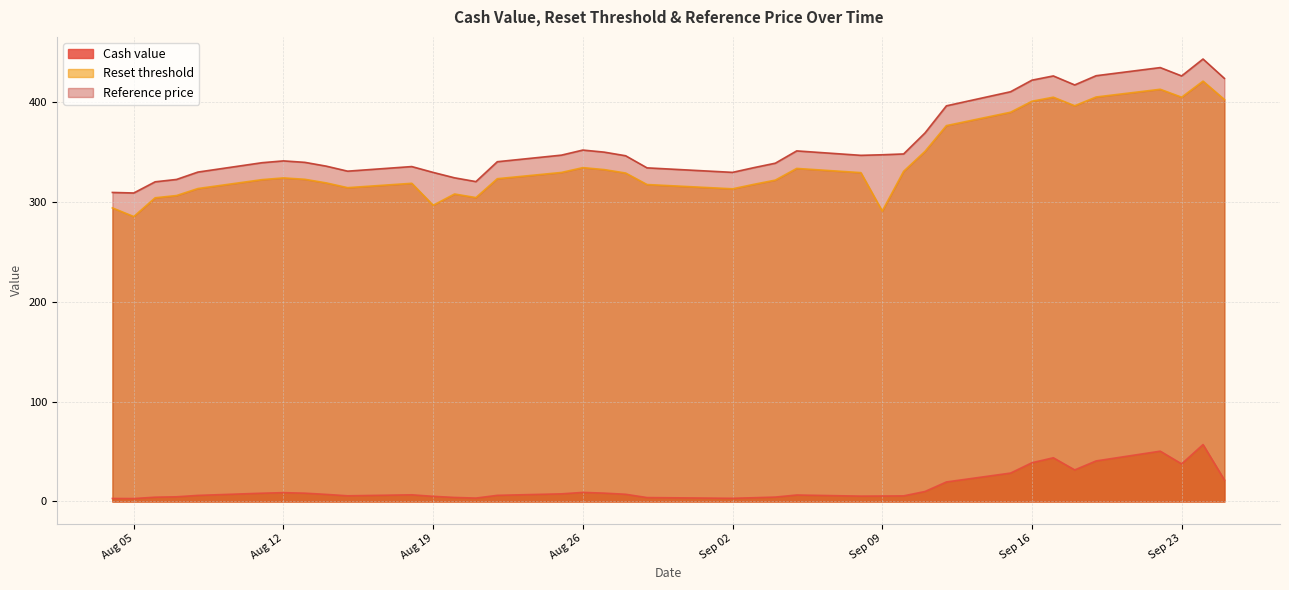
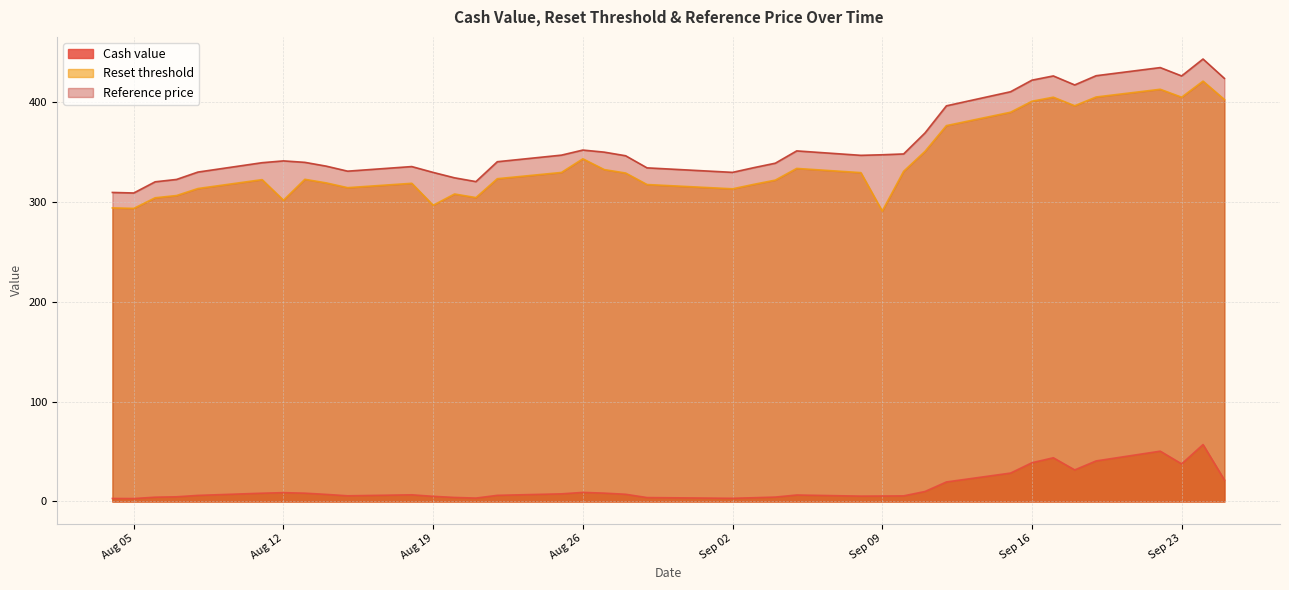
Reset threshold, Aug 05: 285 -> 293
Reset threshold, Aug 12: 320 -> 300
Reset threshold, Aug 26: 330 -> 340
